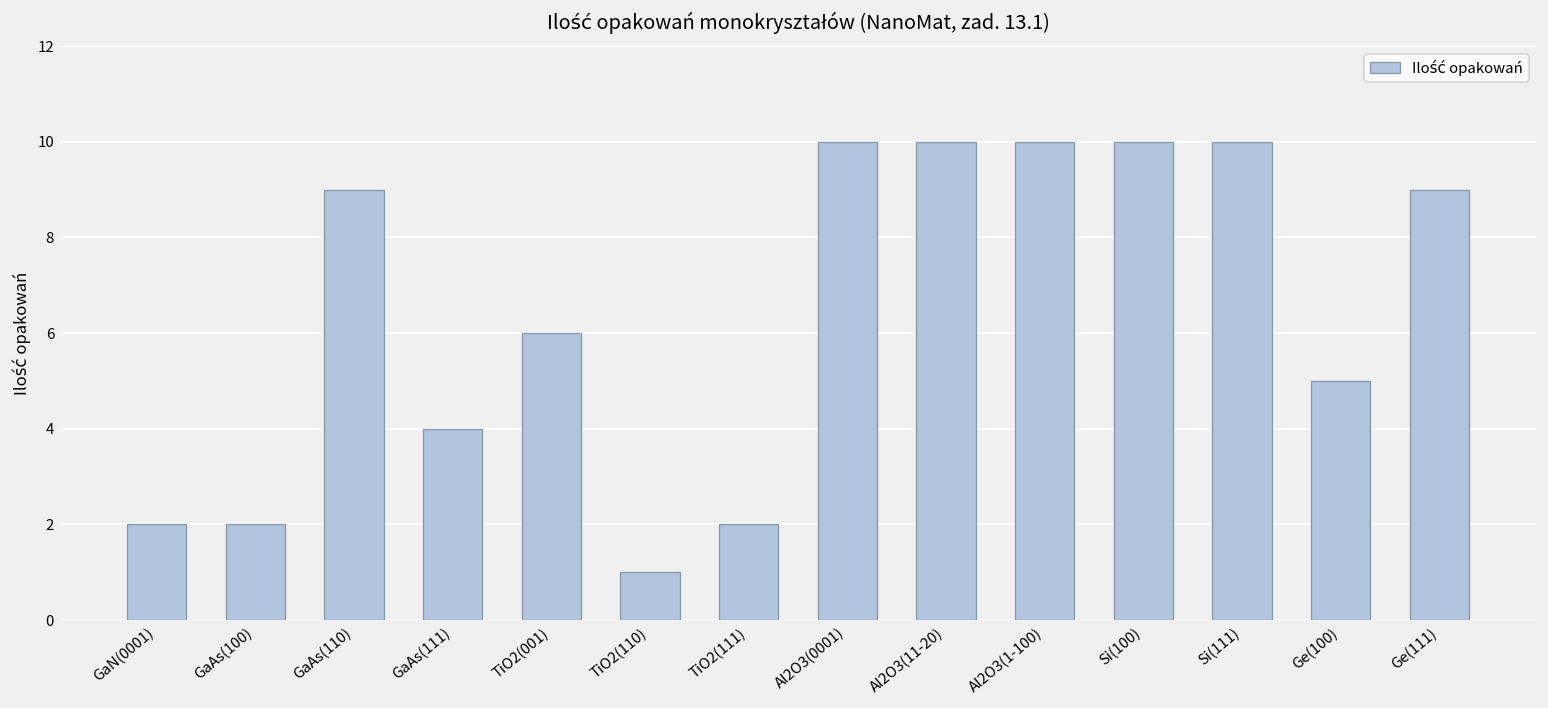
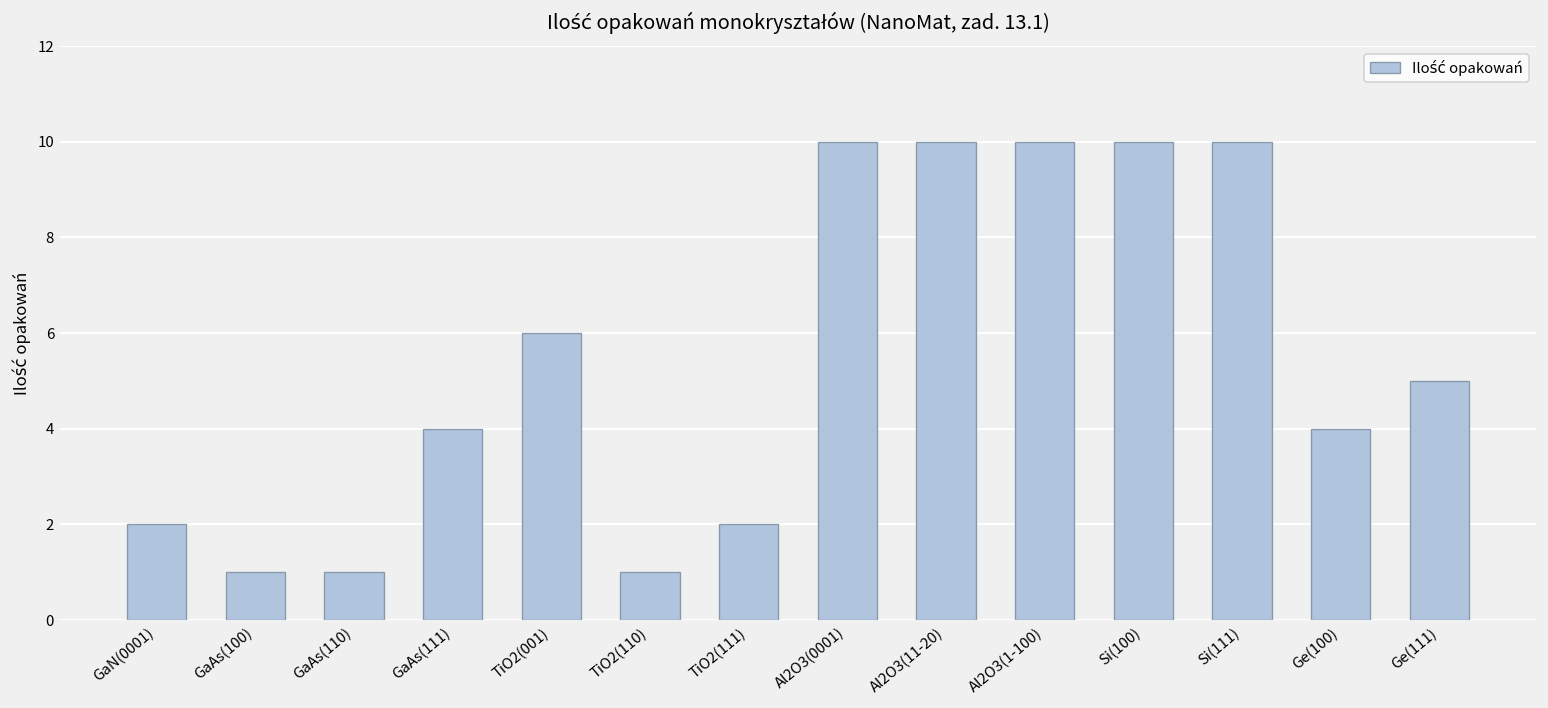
GaAs(100): 2 -> 1
GaAs(110): 9 -> 1
Ge(100): 5 -> 4
Ge(111): 9 -> 5
